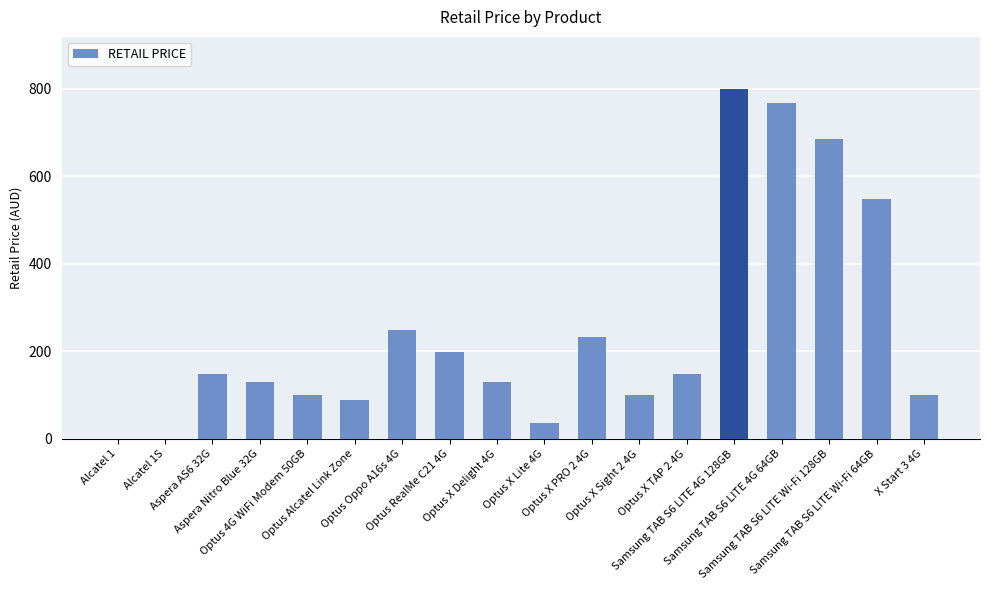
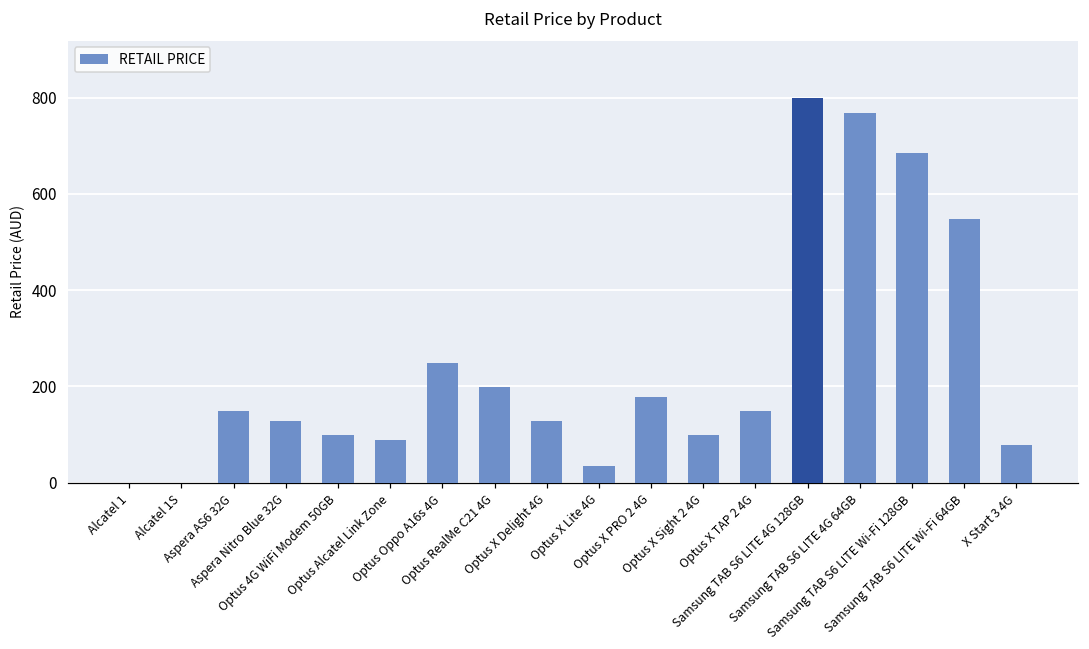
Optus X PRO 2 4G: 230 -> 180
X Start 3 4G: 100 -> 80
